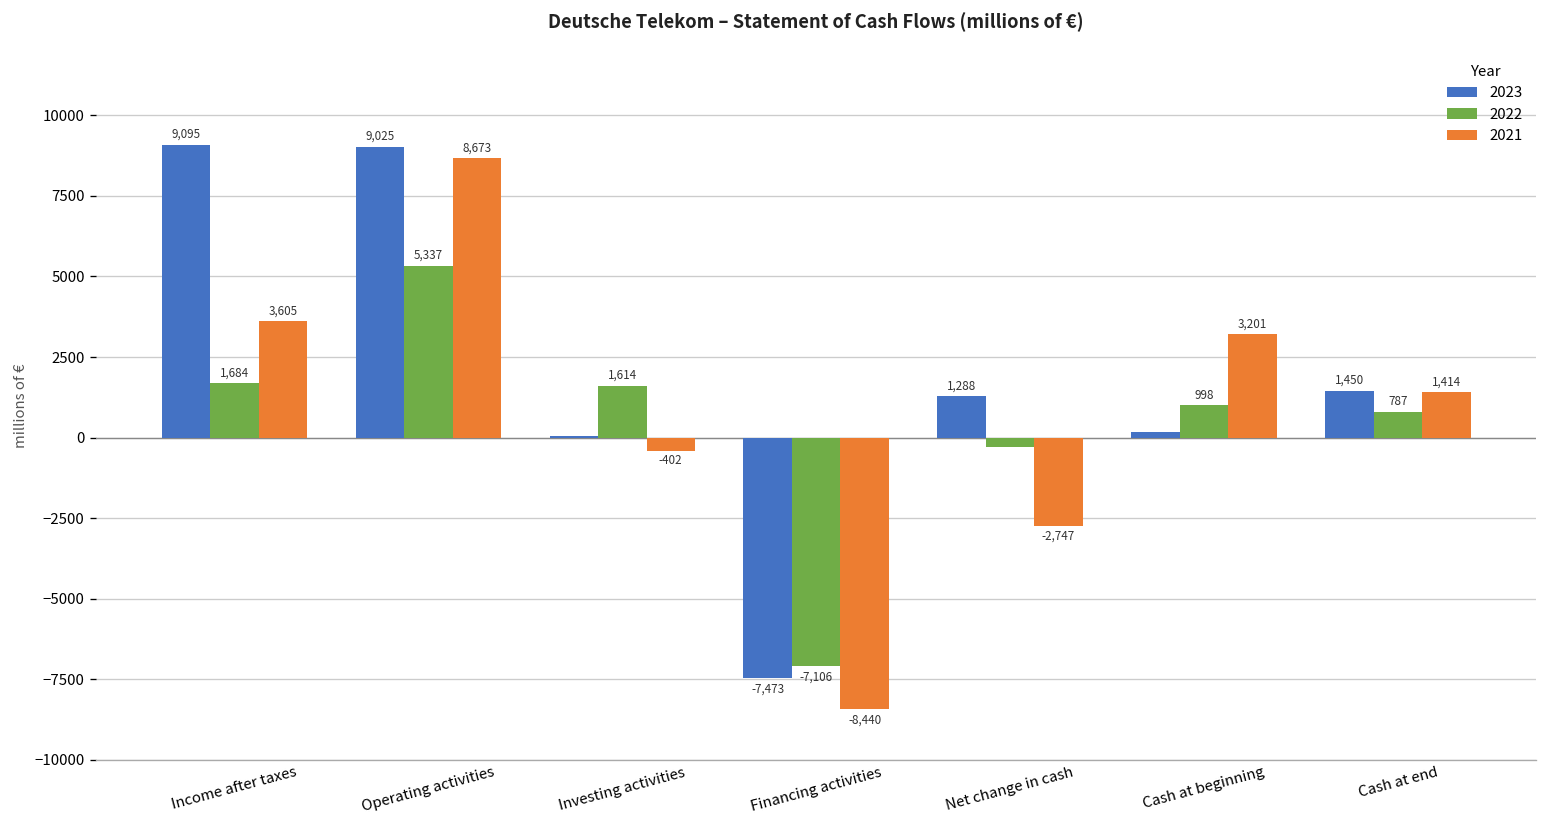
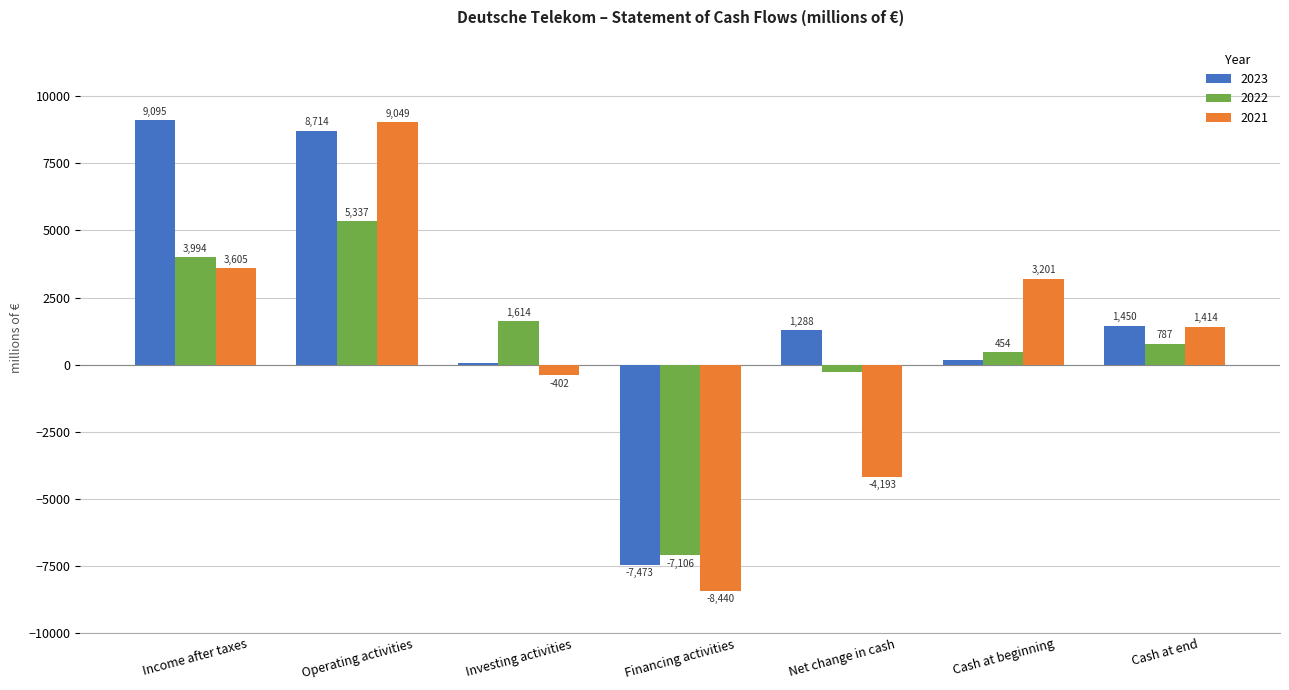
2022, Income after taxes: 1,684 -> 3,994
2023, Operating activities: 9,025 -> 8,714
2021, Operating activities: 8,673 -> 9,049
2021, Net change in cash: -2,747 -> -4,193
2022, Cash at beginning: 998 -> 454
